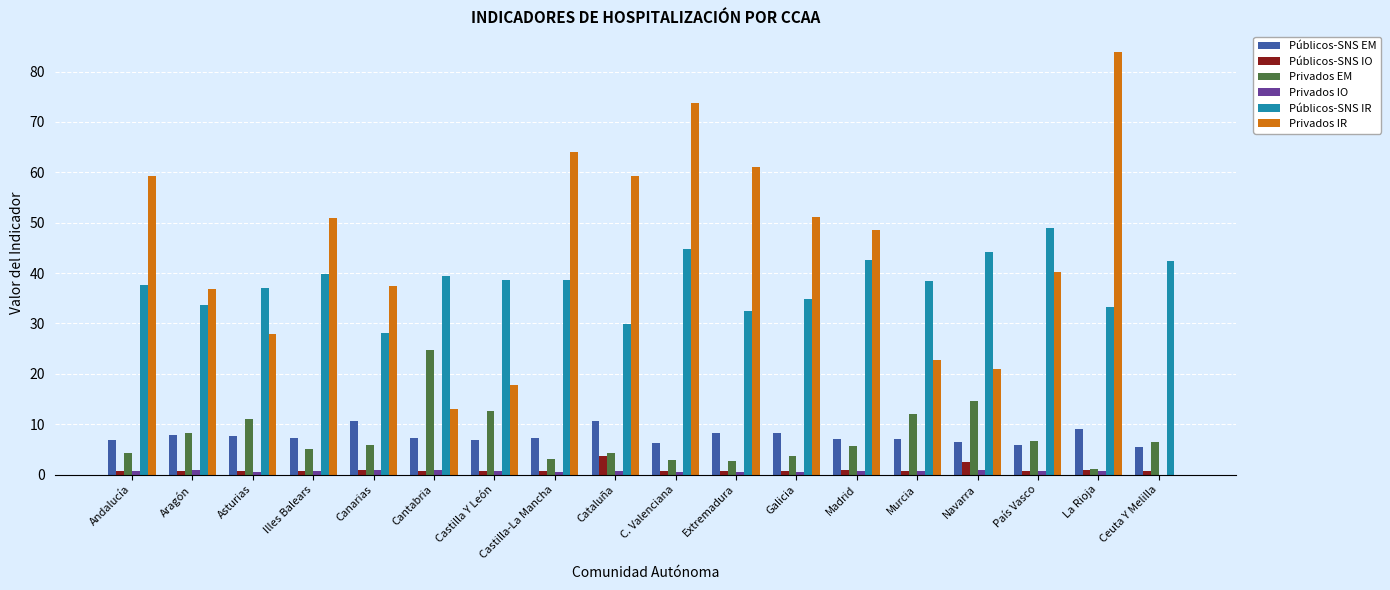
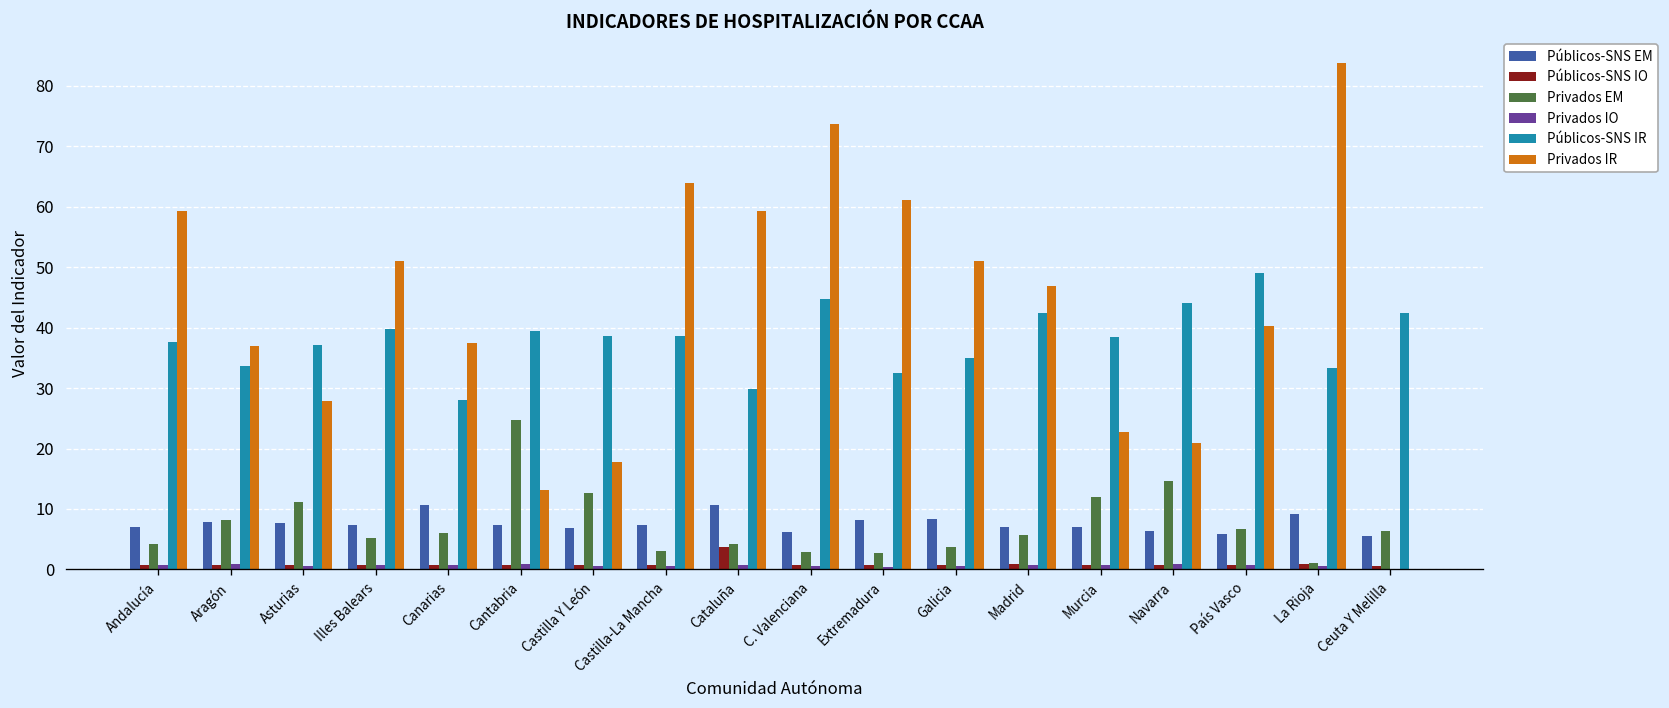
Privados IR, Madrid: 49 -> 47
Públicos-SNS IO, Navarra: 3 -> 1
